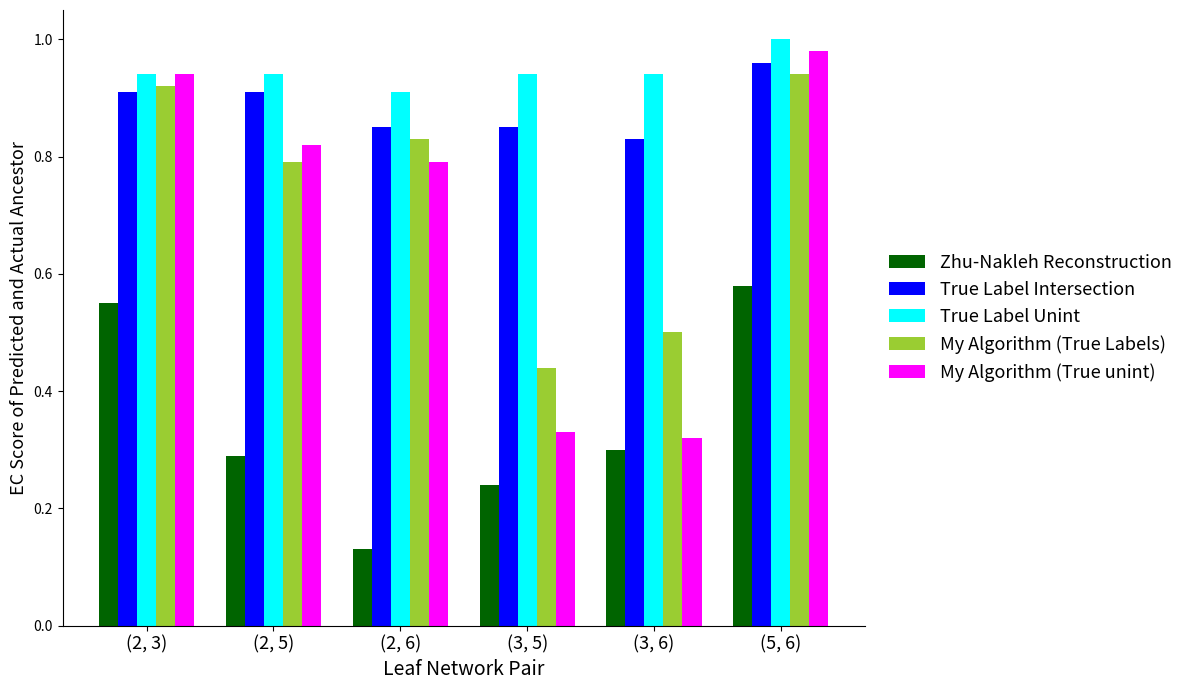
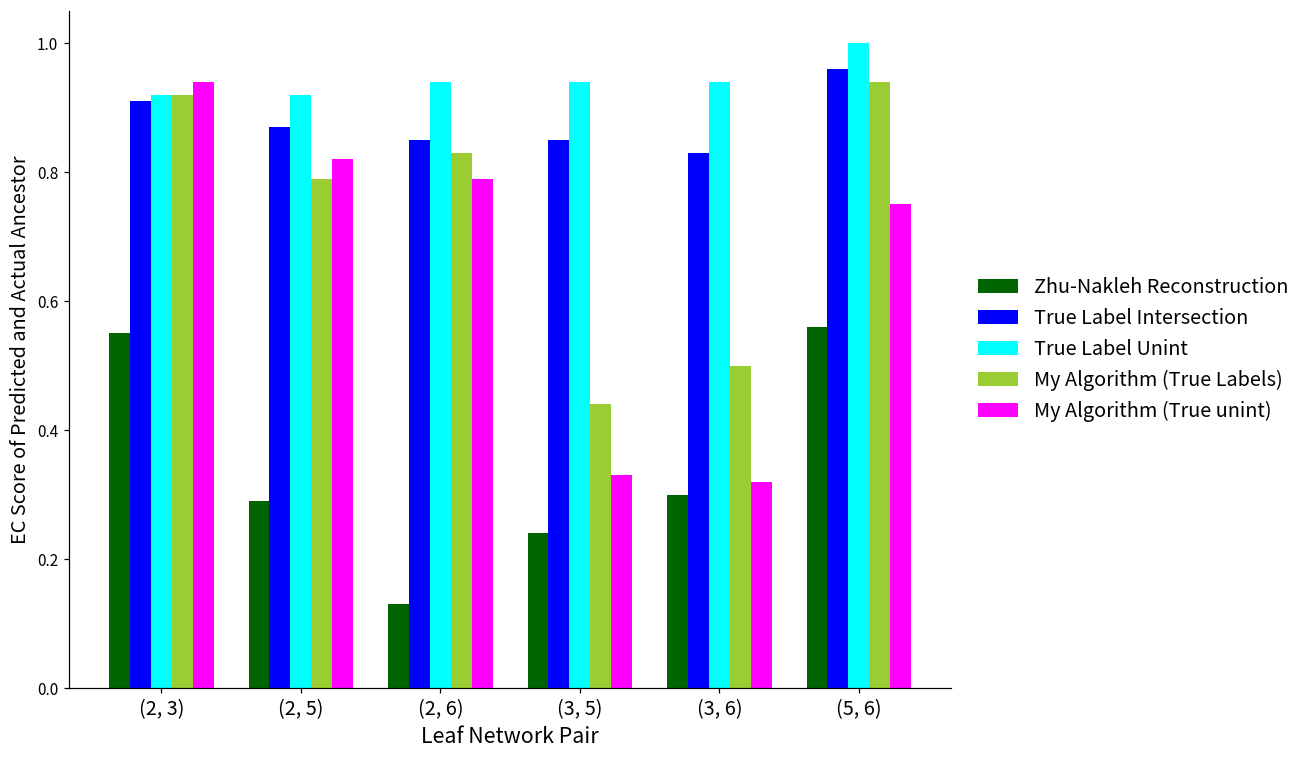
True Label Unint, (2, 3): 0.94 -> 0.92
True Label Intersection, (2, 5): 0.91 -> 0.87
True Label Unint, (2, 5): 0.94 -> 0.92
True Label Unint, (2, 6): 0.91 -> 0.94
Zhu-Nakleh Reconstruction, (5, 6): 0.58 -> 0.56
My Algorithm (True unint), (5, 6): 0.98 -> 0.75
